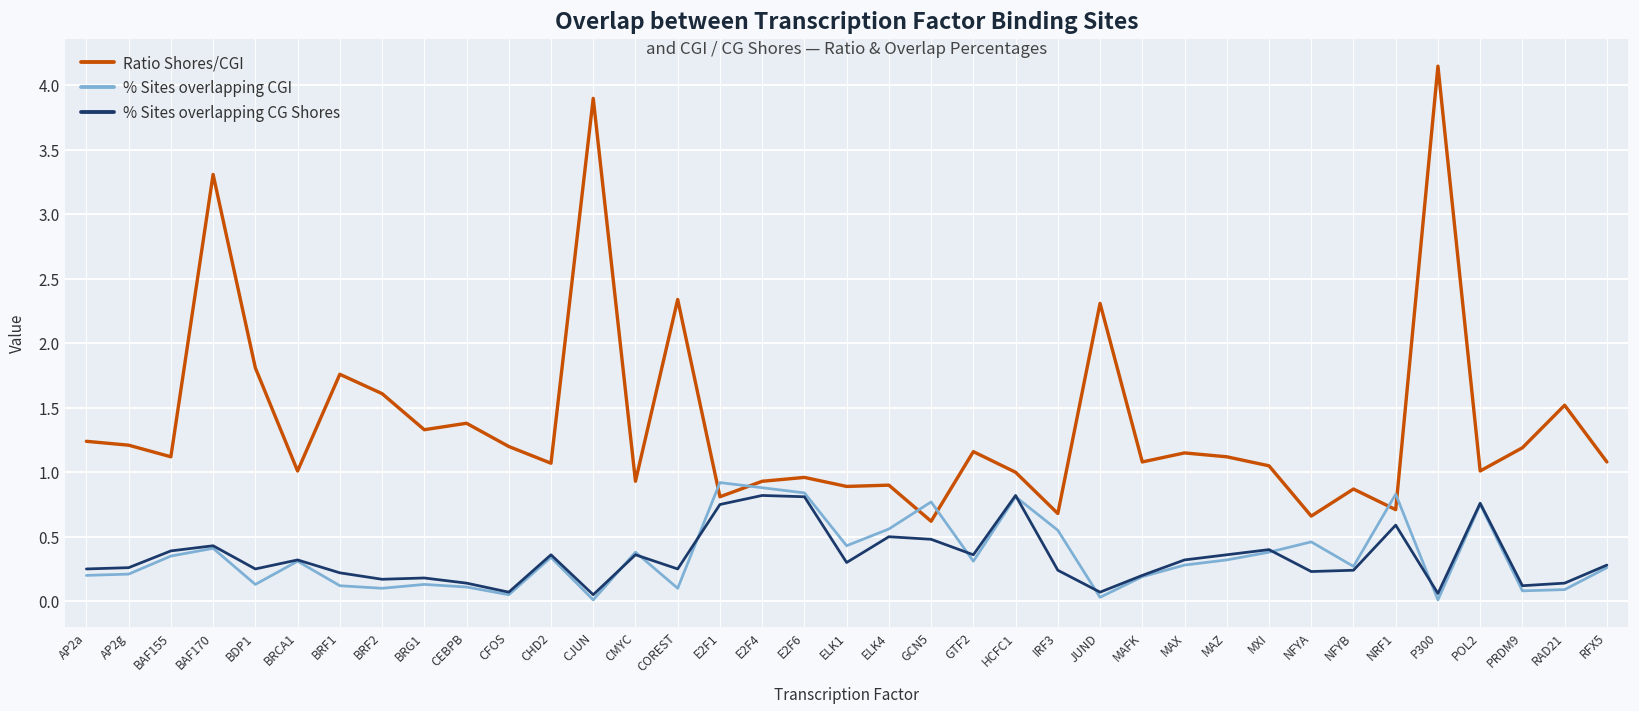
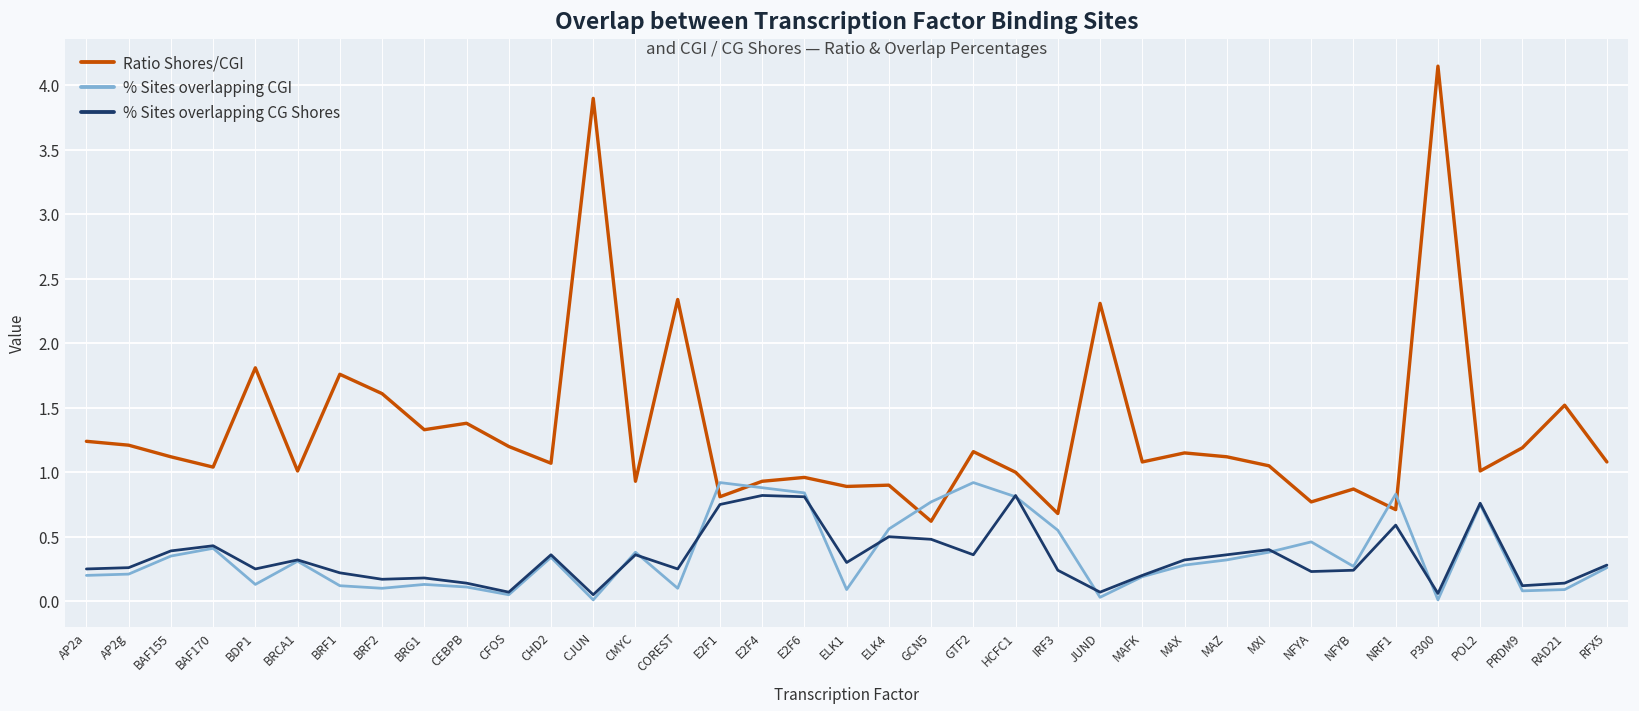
Ratio Shores/CGI, BAF170: 3.31 -> 1.04
% Sites overlapping CGI, ELK1: 0.43 -> 0.09
% Sites overlapping CGI, GTF2: 0.31 -> 0.92
Ratio Shores/CGI, NFYA: 0.66 -> 0.77
